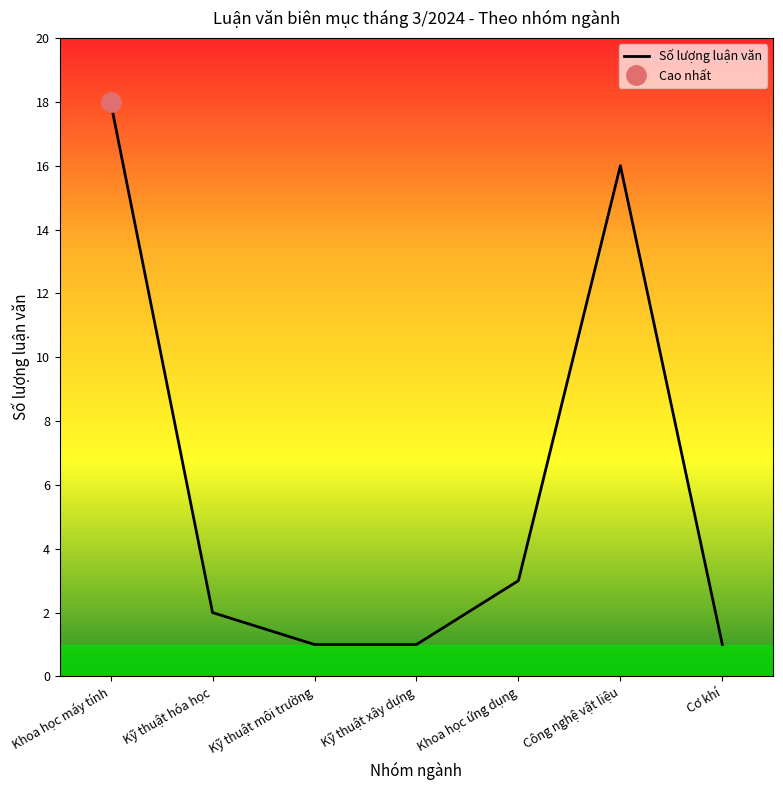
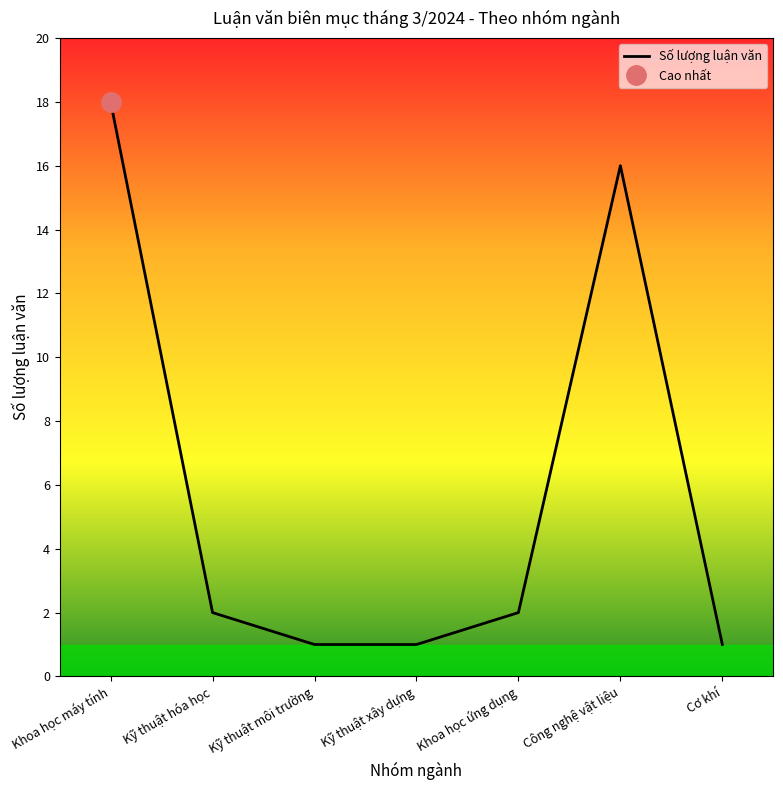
Số lượng luận văn, Khoa học ứng dụng: 3 -> 2
